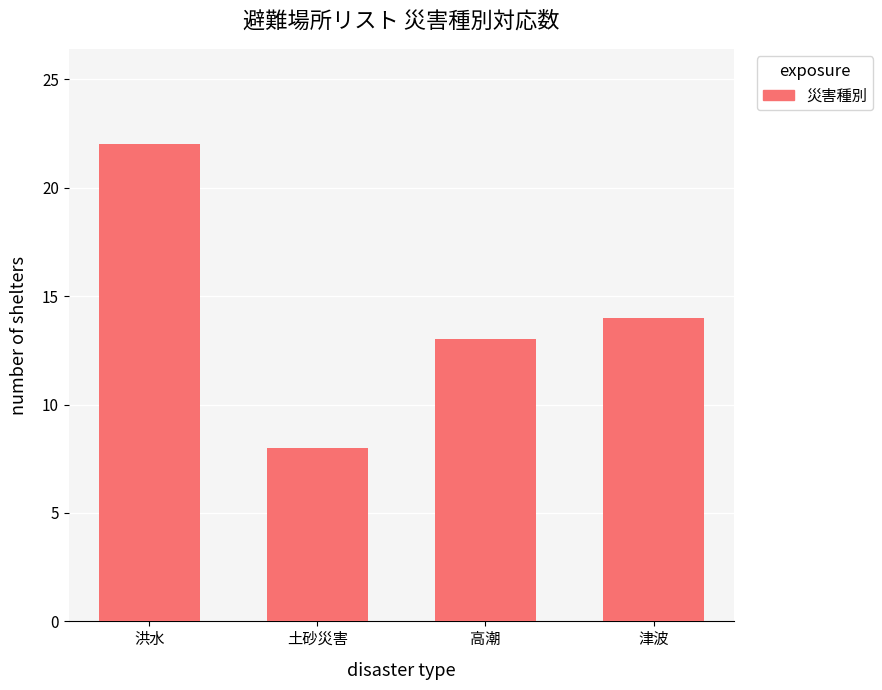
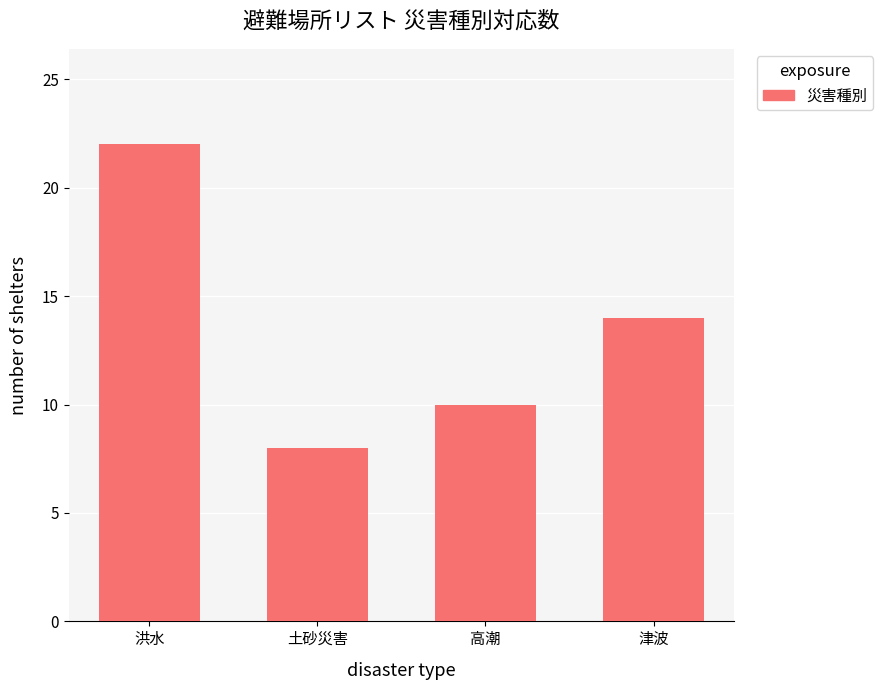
高潮: 13 -> 10
